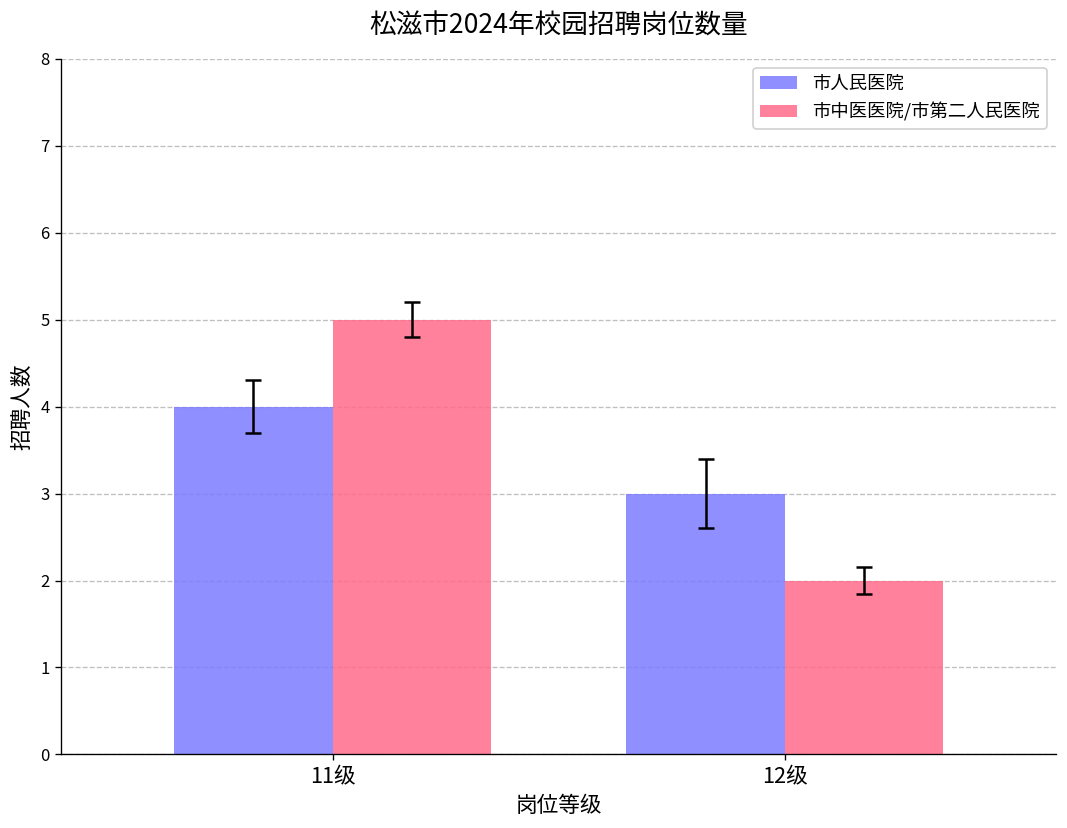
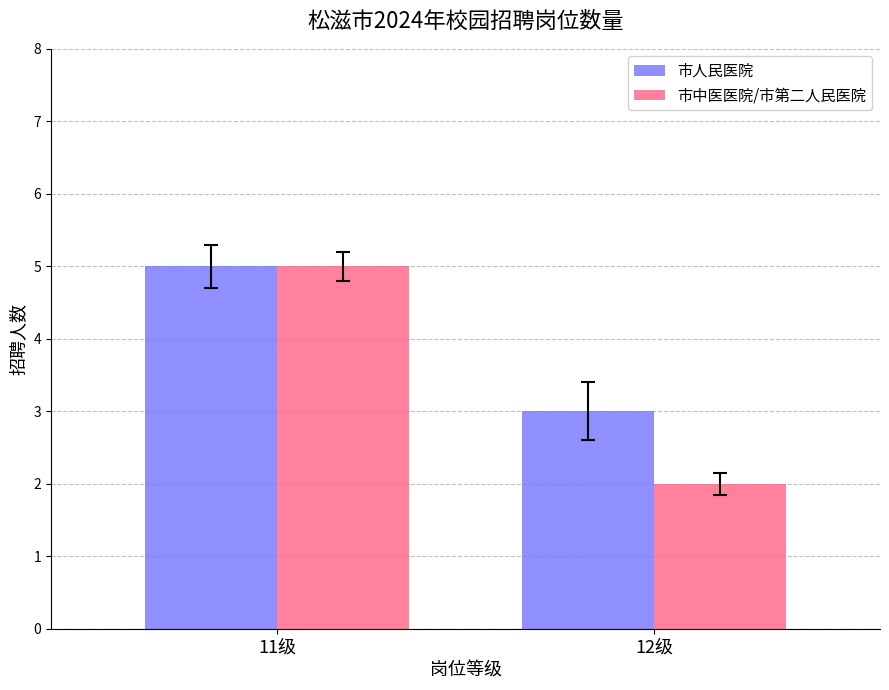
市人民医院, 11级: 4 -> 5
